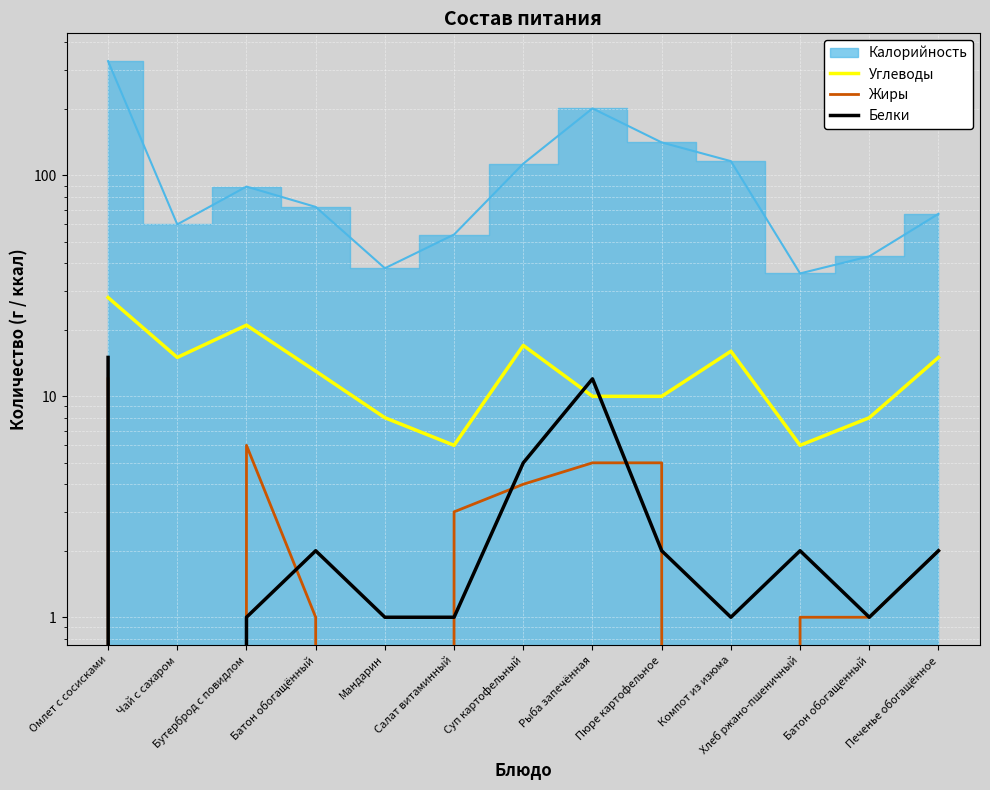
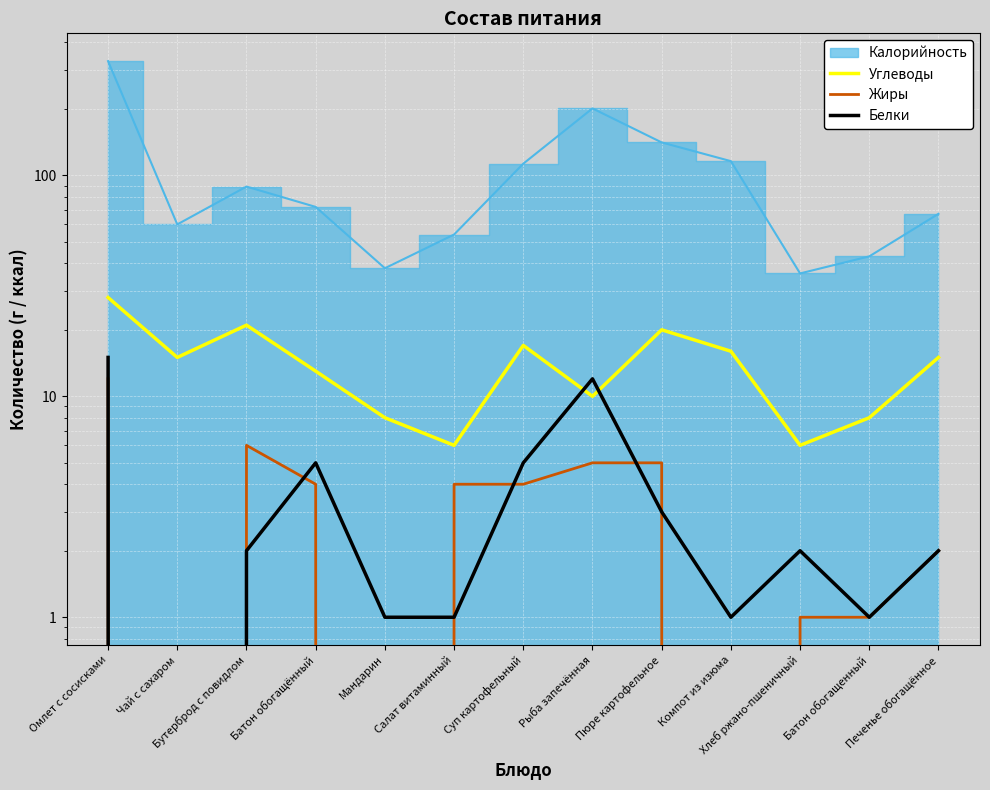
Белки, Бутерброд с повидлом: 1 -> 2
Жиры, Батон обогащённый: 1 -> 4
Белки, Батон обогащённый: 2 -> 5
Жиры, Салат витаминный: 3 -> 4
Углеводы, Пюре картофельное: 10 -> 20
Белки, Пюре картофельное: 2 -> 3
